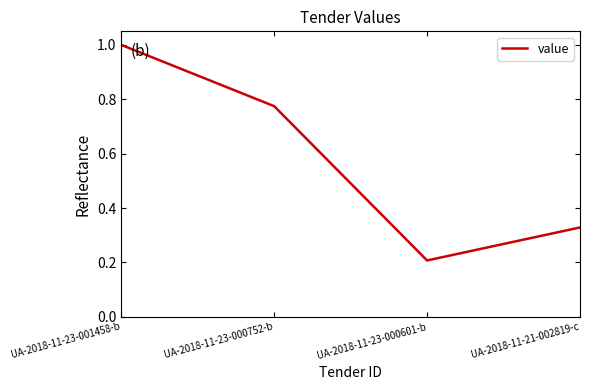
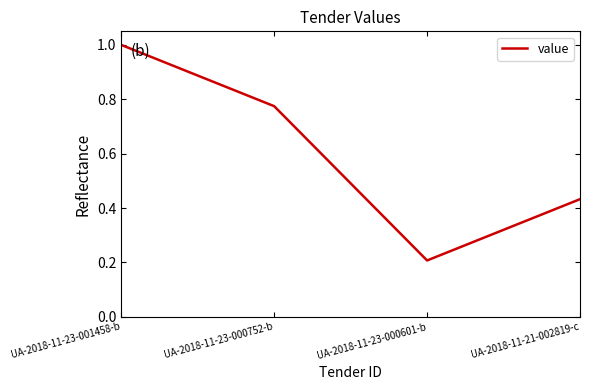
UA-2018-11-21-002819-c: 0.33 -> 0.43
